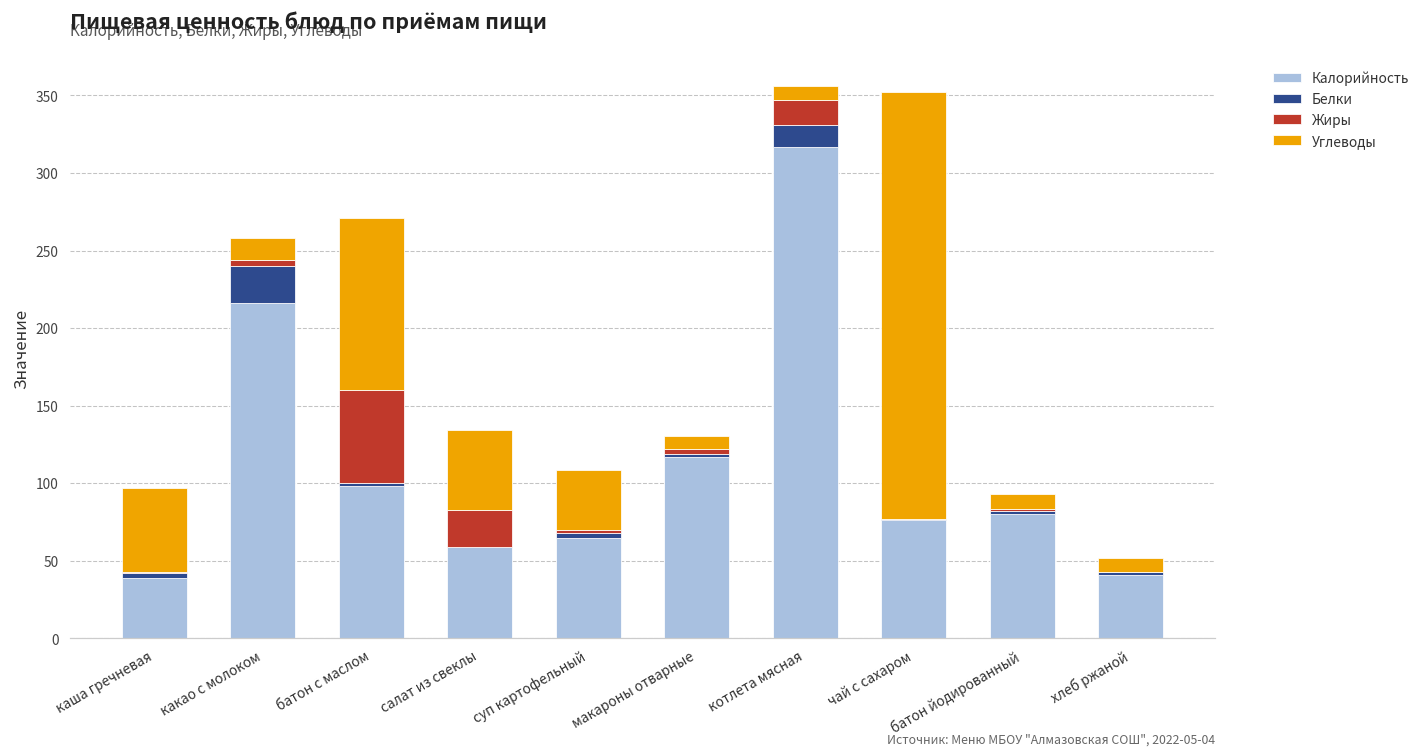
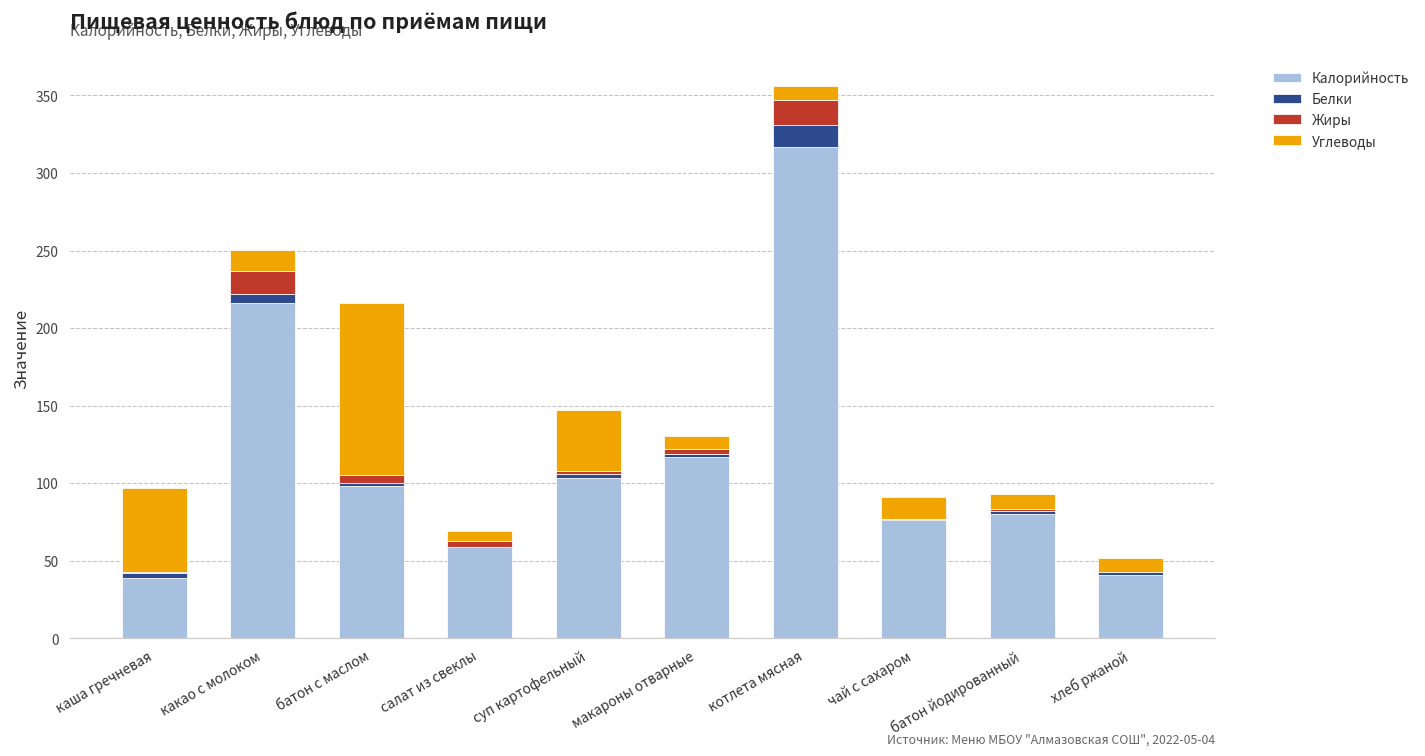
Белки, какао с молоком: 24 -> 6
Жиры, какао с молоком: 4 -> 15
Жиры, батон с маслом: 60 -> 5
Жиры, салат из свеклы: 24 -> 4
Углеводы, салат из свеклы: 52 -> 6
Калорийность, суп картофельный: 65 -> 103
Углеводы, чай с сахаром: 275 -> 14
